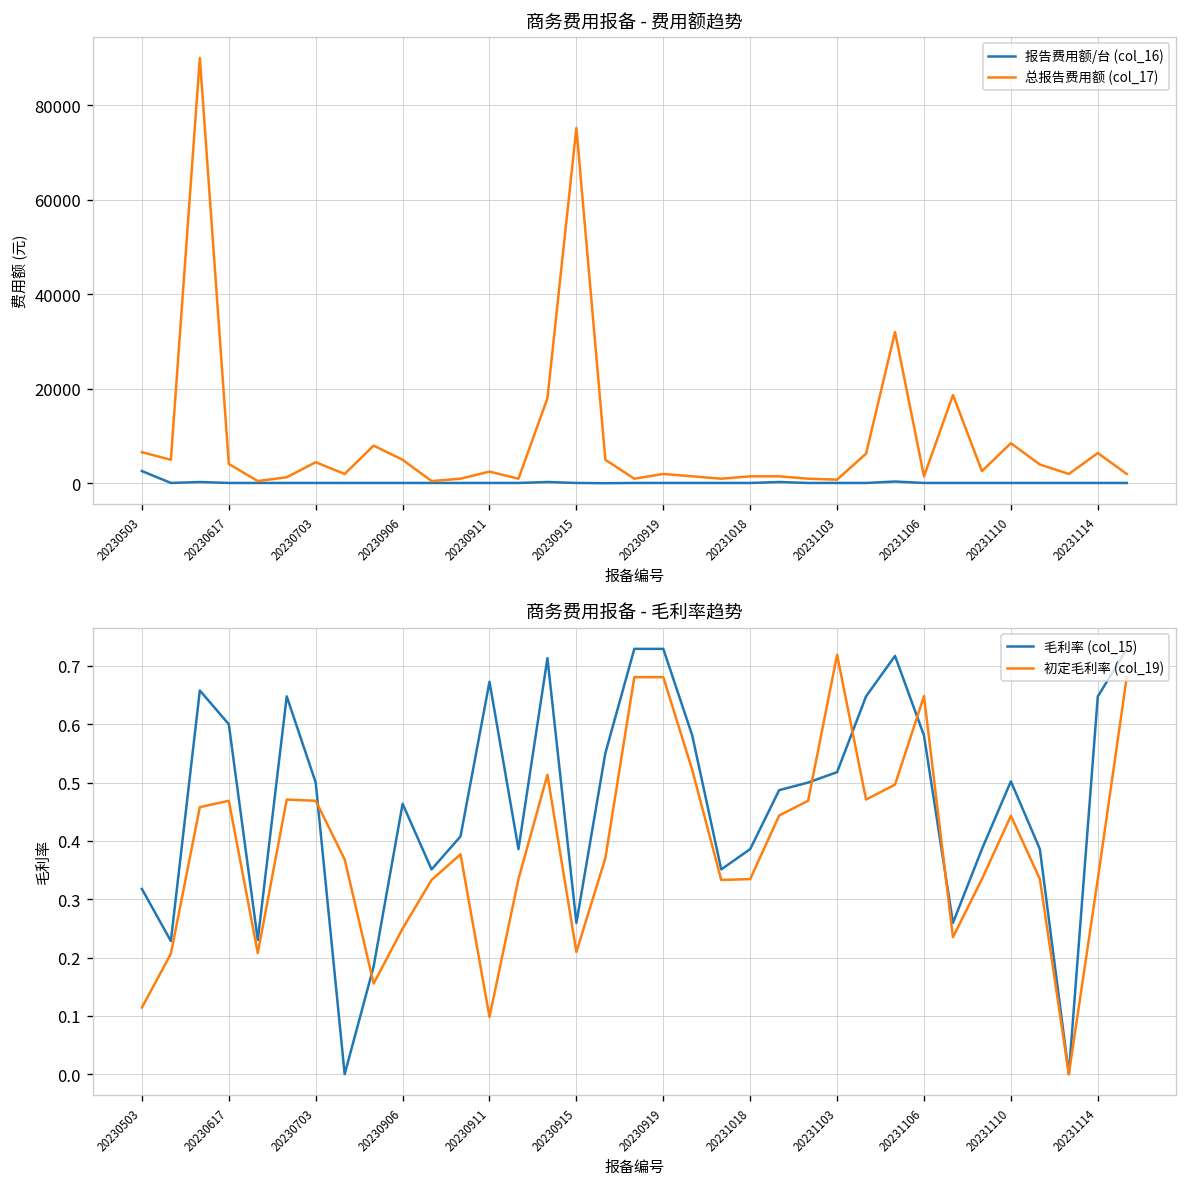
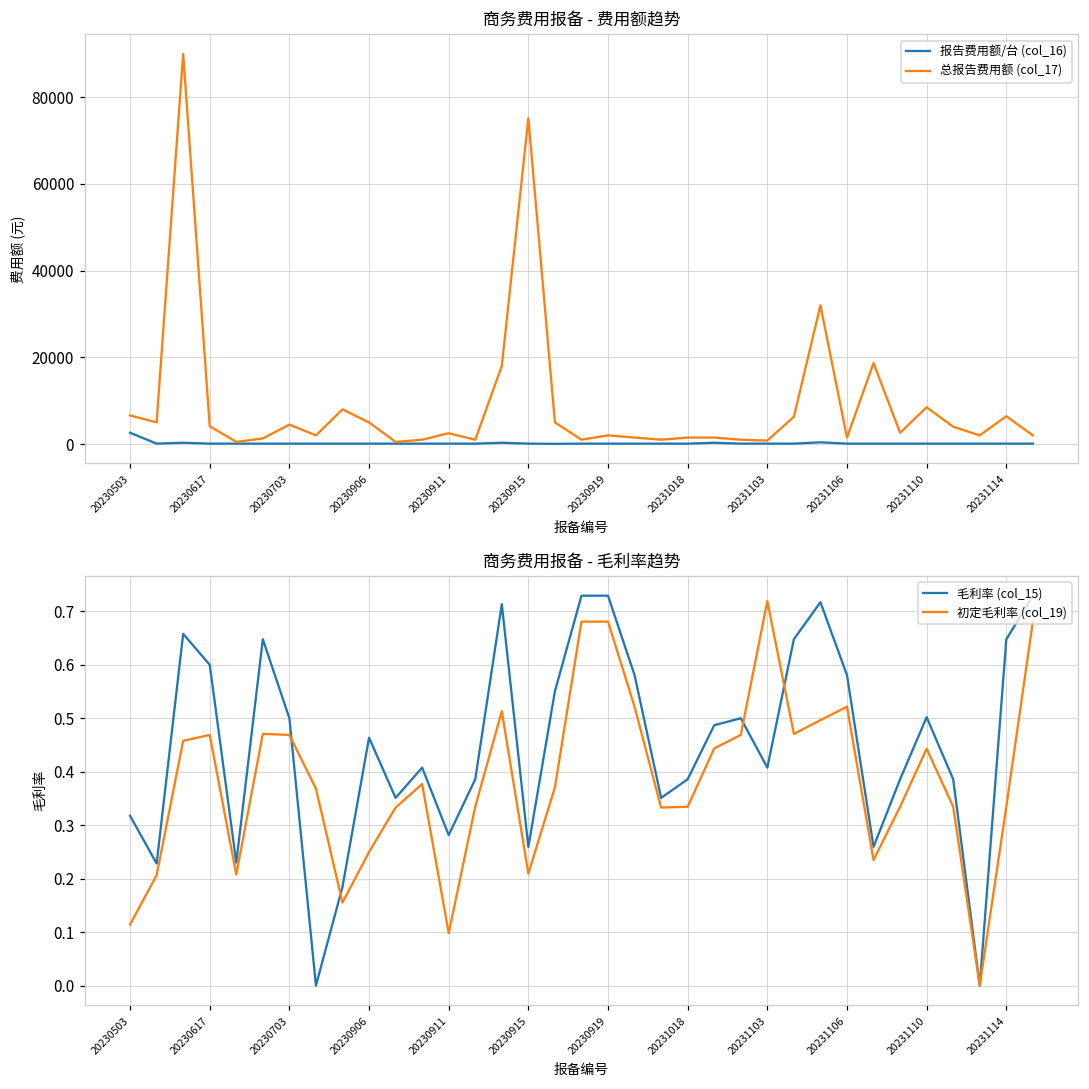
商务费用报备 - 毛利率趋势, 毛利率 (col_15), 20230911: 0.67 -> 0.28
商务费用报备 - 毛利率趋势, 毛利率 (col_15), 20231103: 0.52 -> 0.41
商务费用报备 - 毛利率趋势, 初定毛利率 (col_19), 20231106: 0.65 -> 0.52
